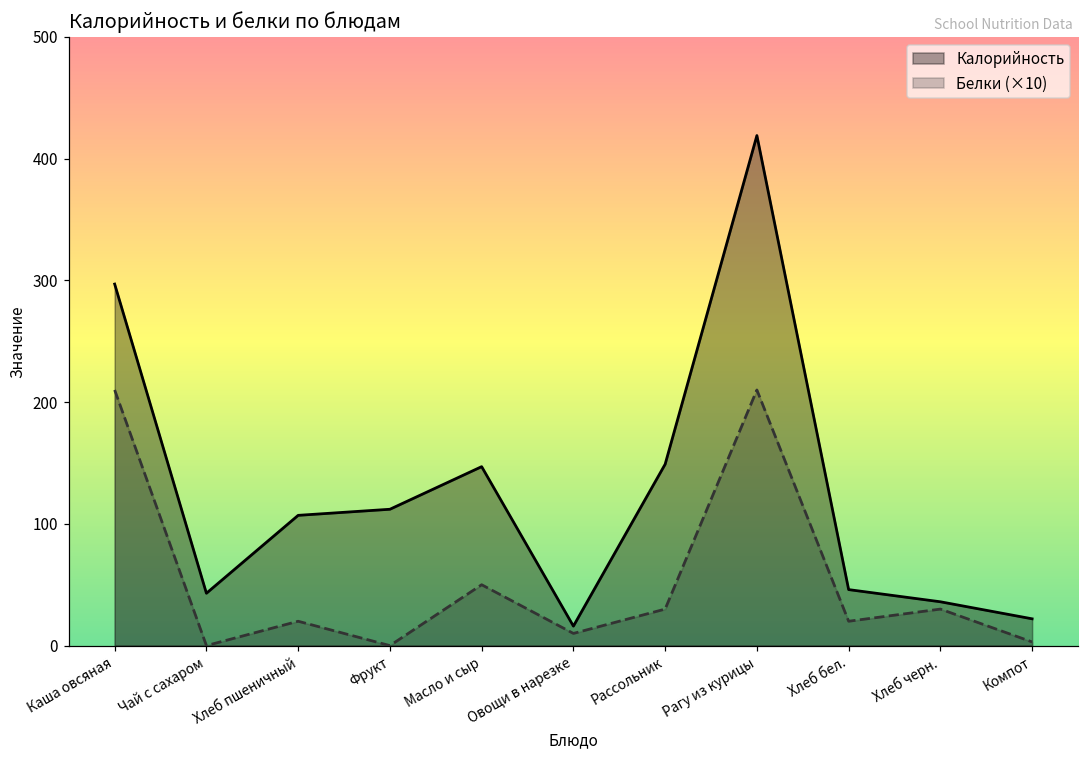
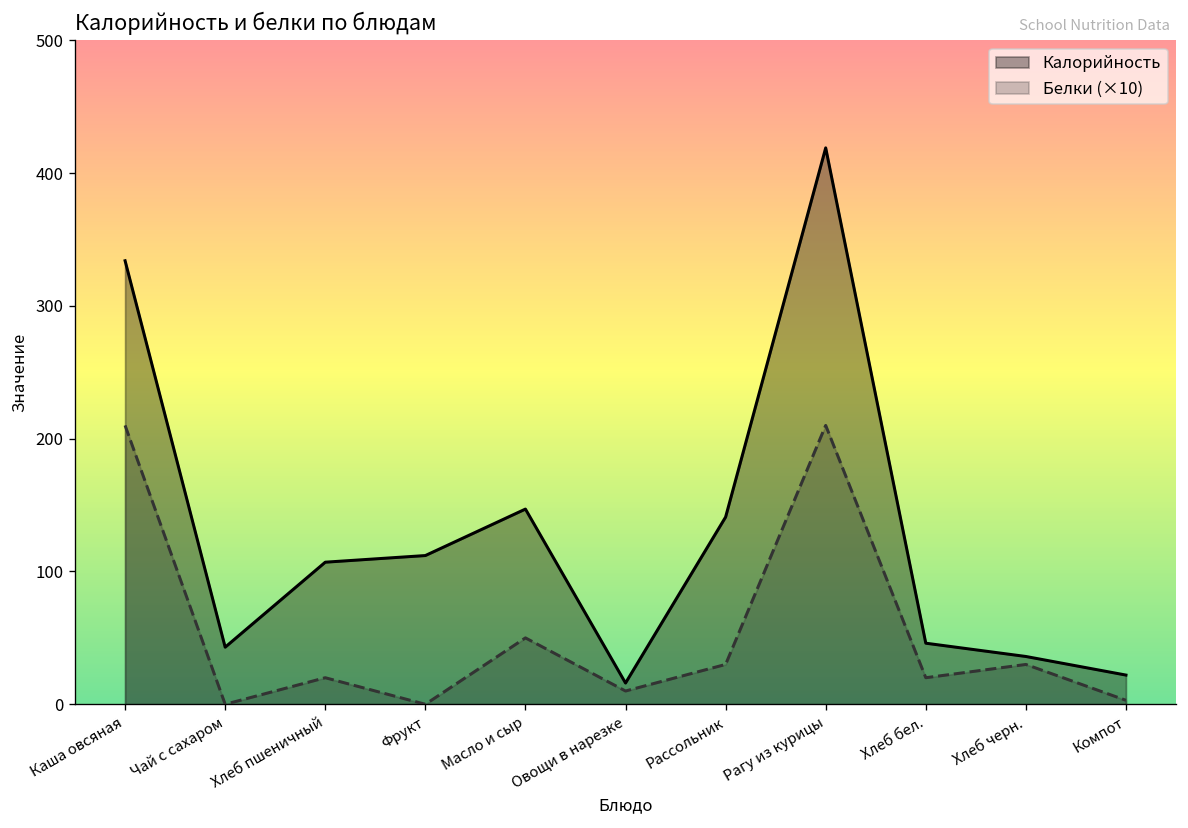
Калорийность, Каша овсяная: 297 -> 334
Калорийность, Рассольник: 149 -> 141
